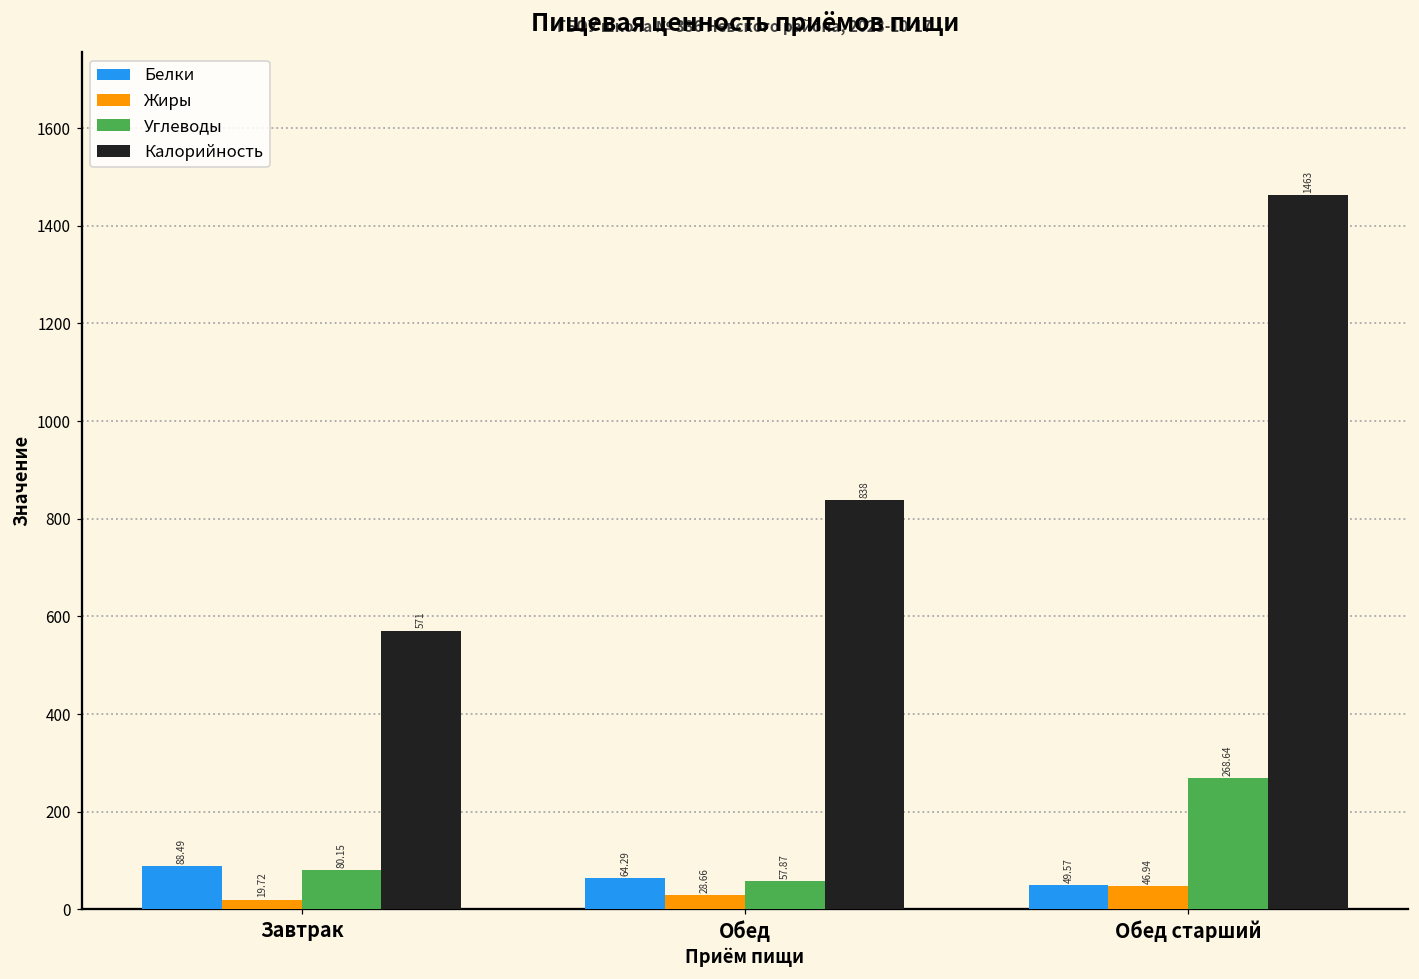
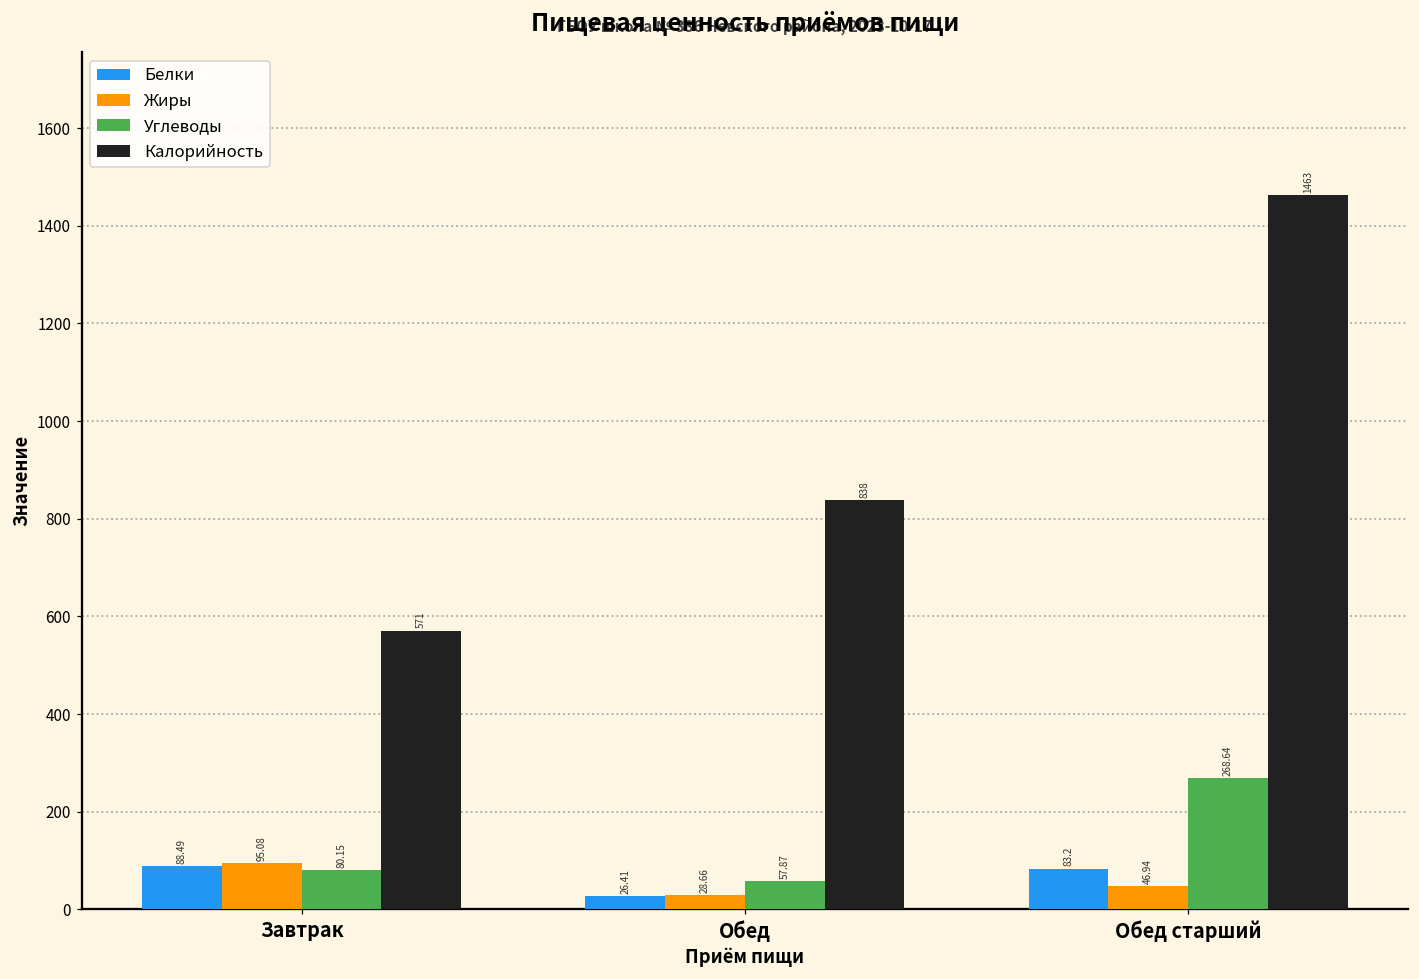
Жиры, Завтрак: 19.72 -> 95.08
Белки, Обед: 64.29 -> 26.41
Белки, Обед старший: 49.57 -> 83.2
